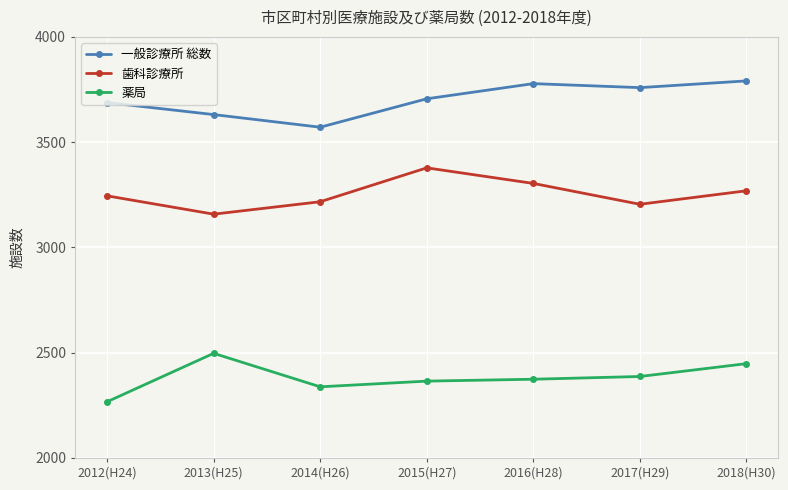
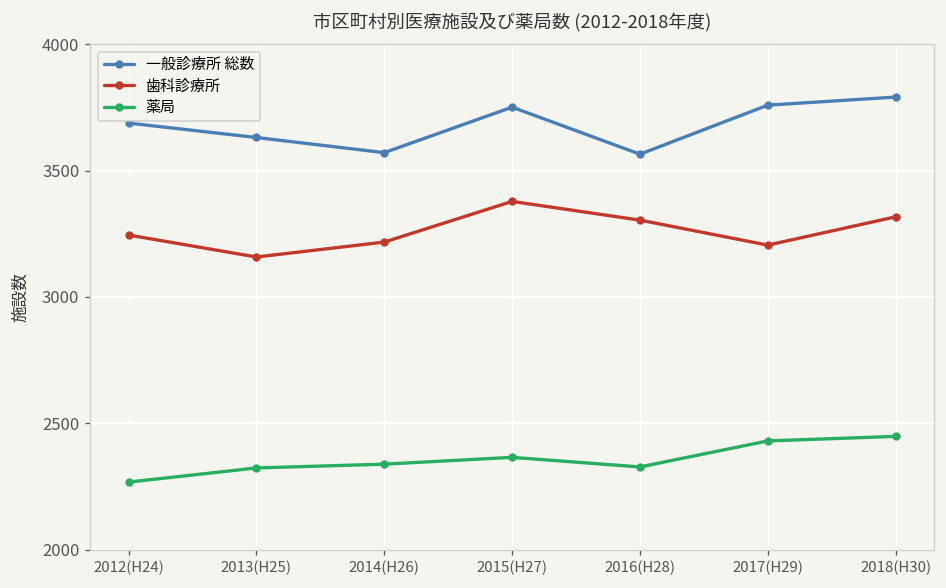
薬局, 2013(H25): 2500 -> 2320
一般診療所 総数, 2015(H27): 3710 -> 3750
一般診療所 総数, 2016(H28): 3780 -> 3570
薬局, 2016(H28): 2370 -> 2330
薬局, 2017(H29): 2390 -> 2430
歯科診療所, 2018(H30): 3270 -> 3320
